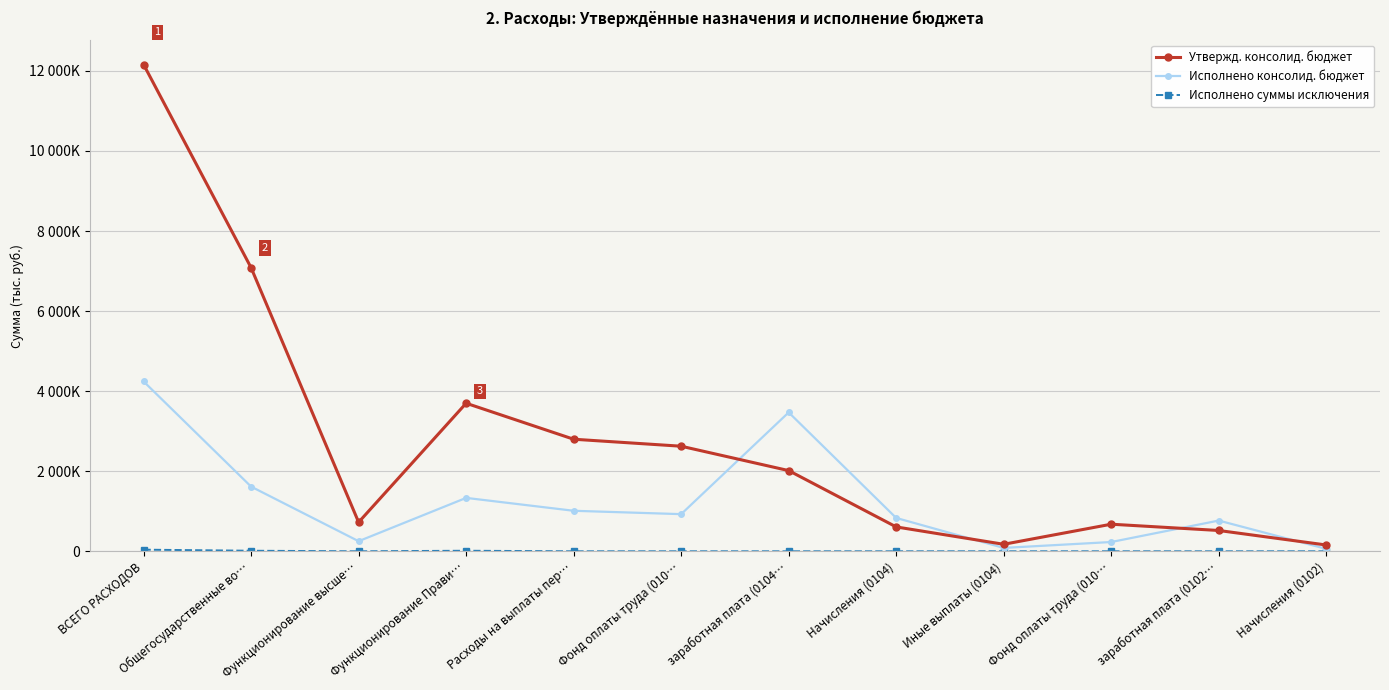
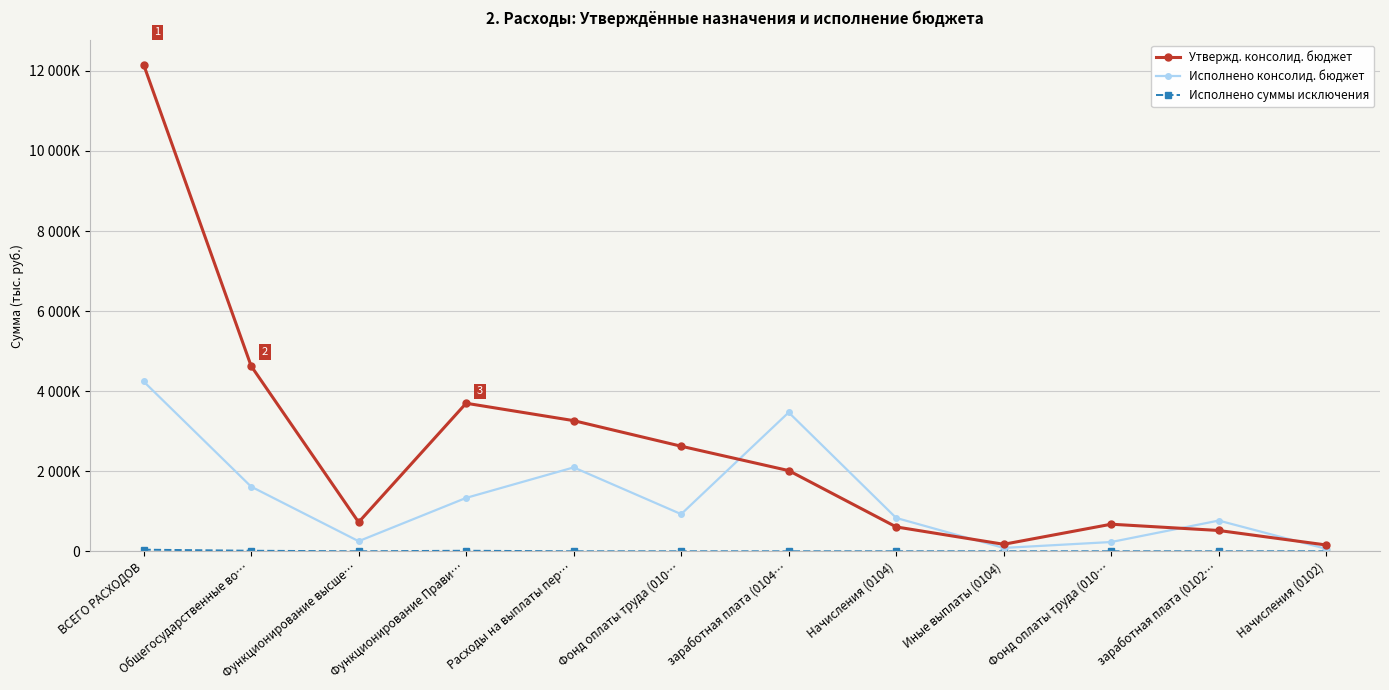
Утвержд. консолид. бюджет, Общегосударственные во…: 7100000 -> 4600000
Утвержд. консолид. бюджет, Расходы на выплаты пер…: 2800000 -> 3300000
Исполнено консолид. бюджет, Расходы на выплаты пер…: 1000000 -> 2100000
